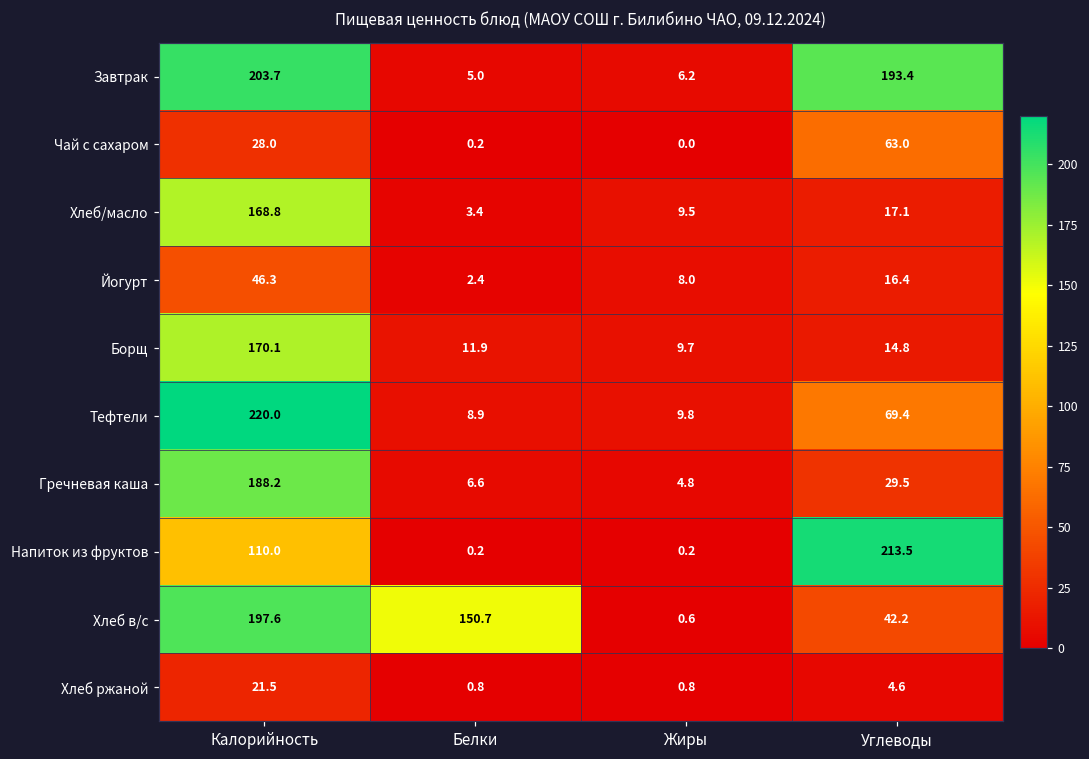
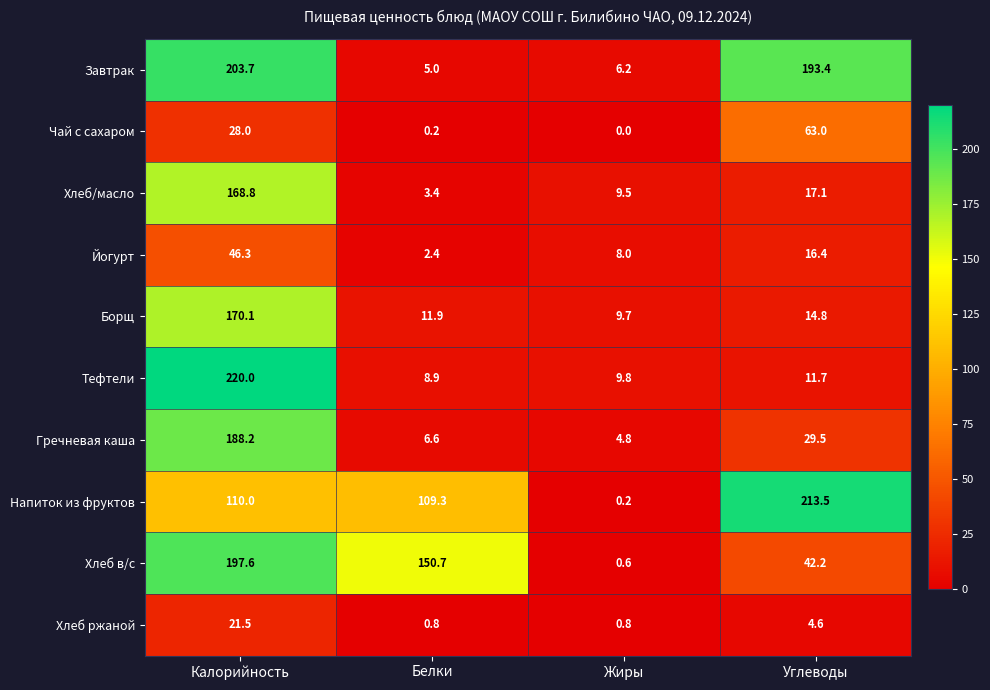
Тефтели, Углеводы: 69.4 -> 11.7
Напиток из фруктов, Белки: 0.2 -> 109.3
